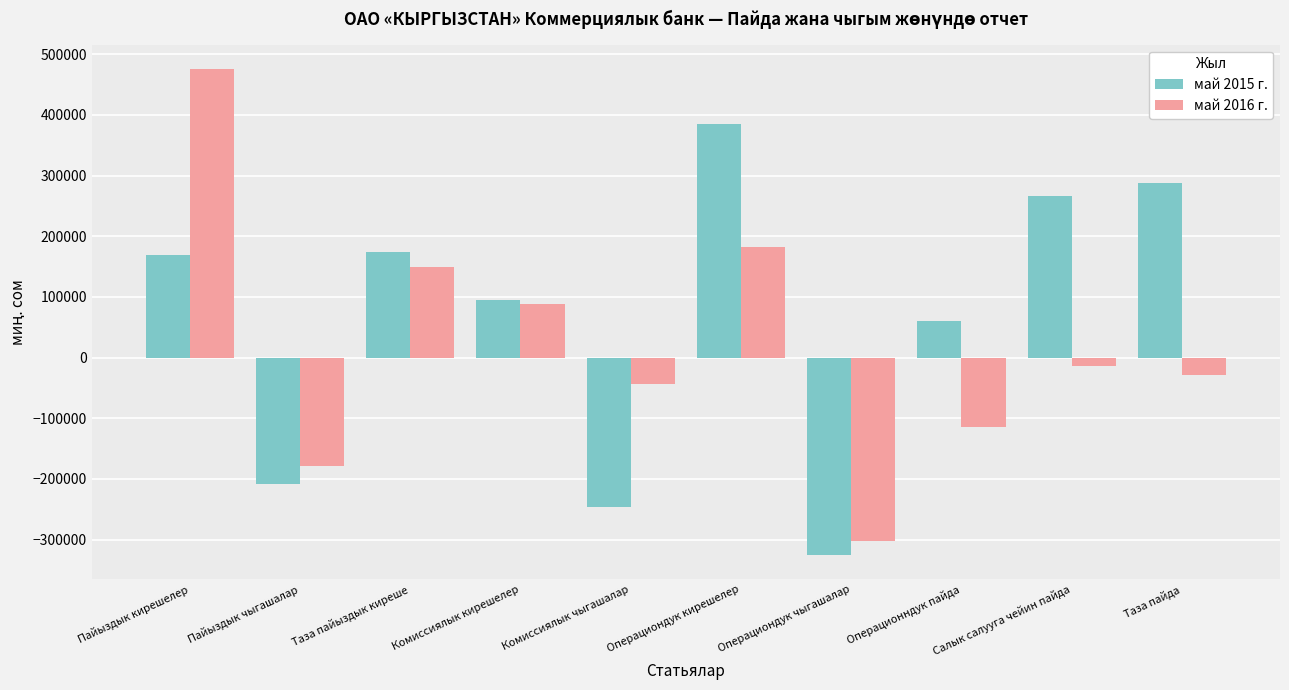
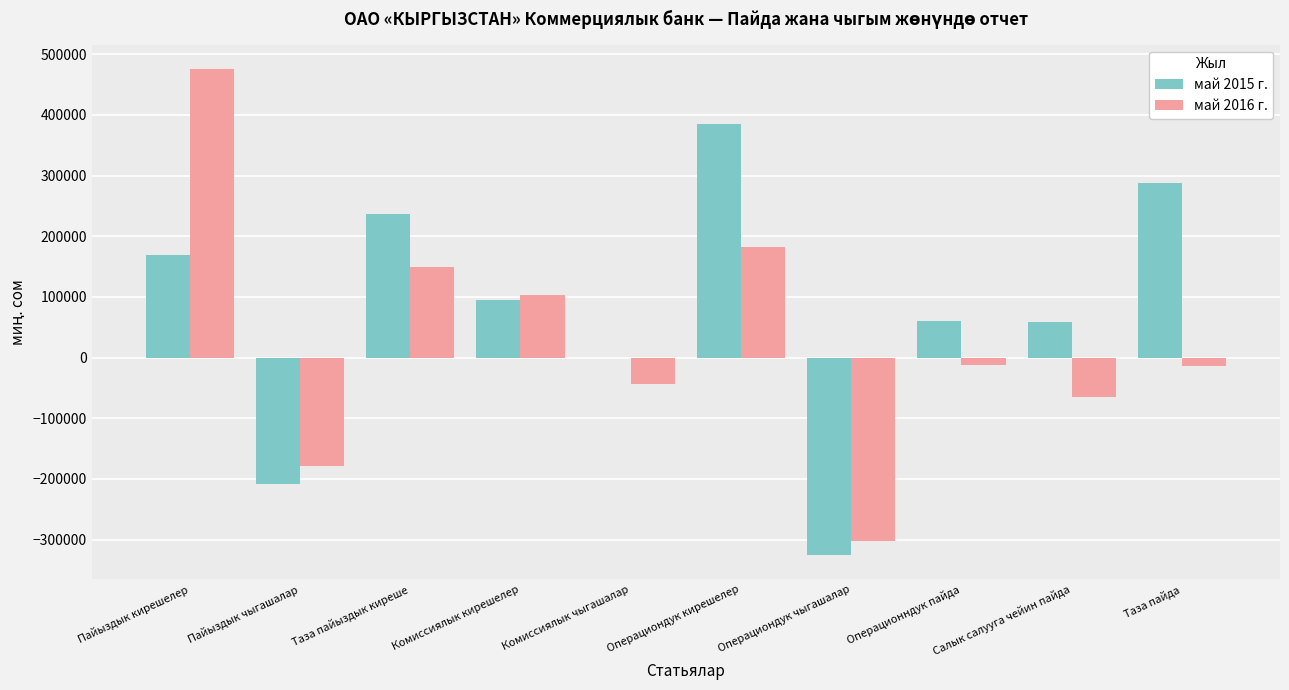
май 2015 г., Таза пайыздык киреше: 170000 -> 240000
май 2016 г., Комиссиялык кирешелер: 90000 -> 100000
май 2015 г., Комиссиялык чыгашалар: -250000 -> 0
май 2016 г., Операционндук пайда: -110000 -> -10000
май 2015 г., Салык салууга чейин пайда: 270000 -> 60000
май 2016 г., Салык салууга чейин пайда: -10000 -> -60000
май 2016 г., Таза пайда: -30000 -> -10000
